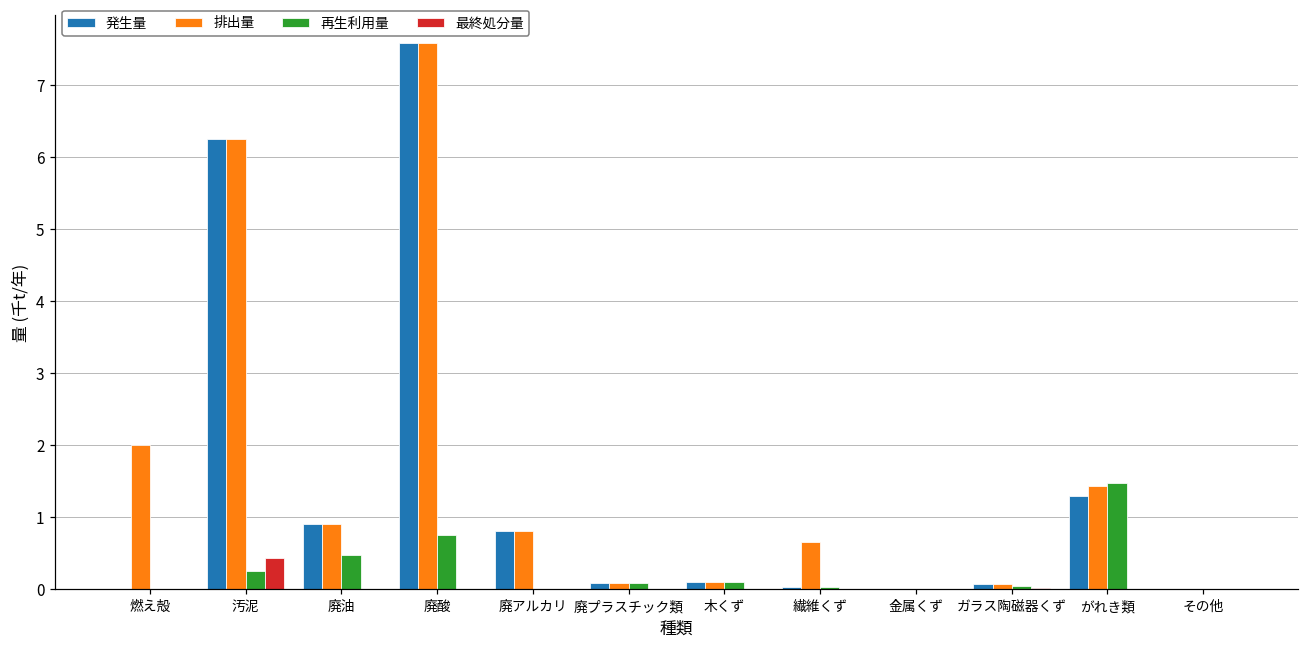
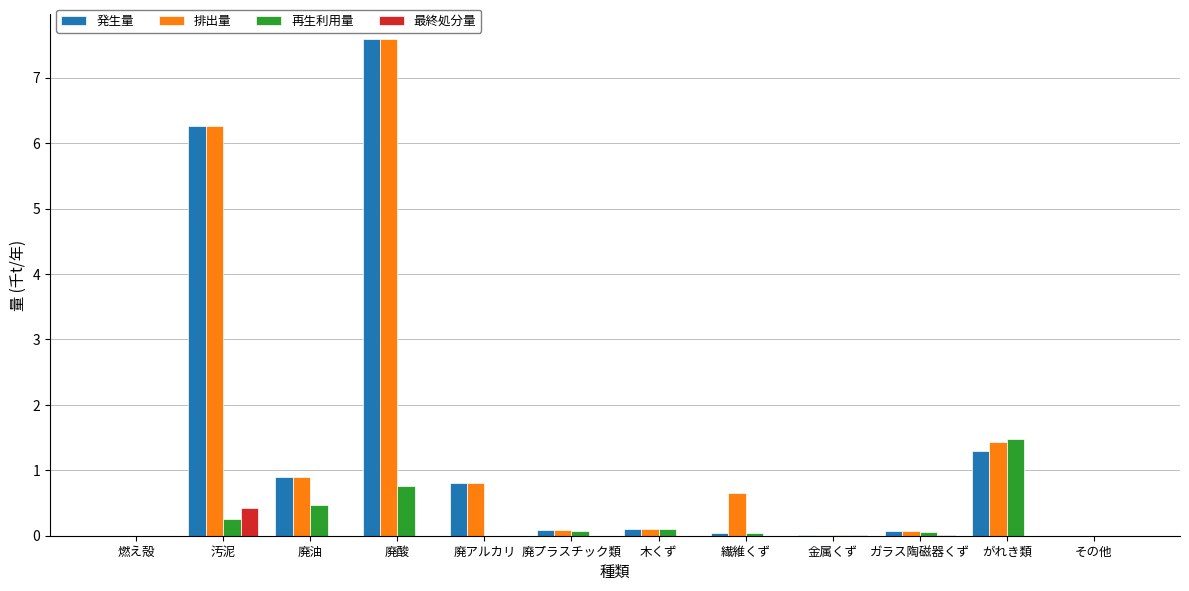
排出量, 燃え殻: 2 -> 0
